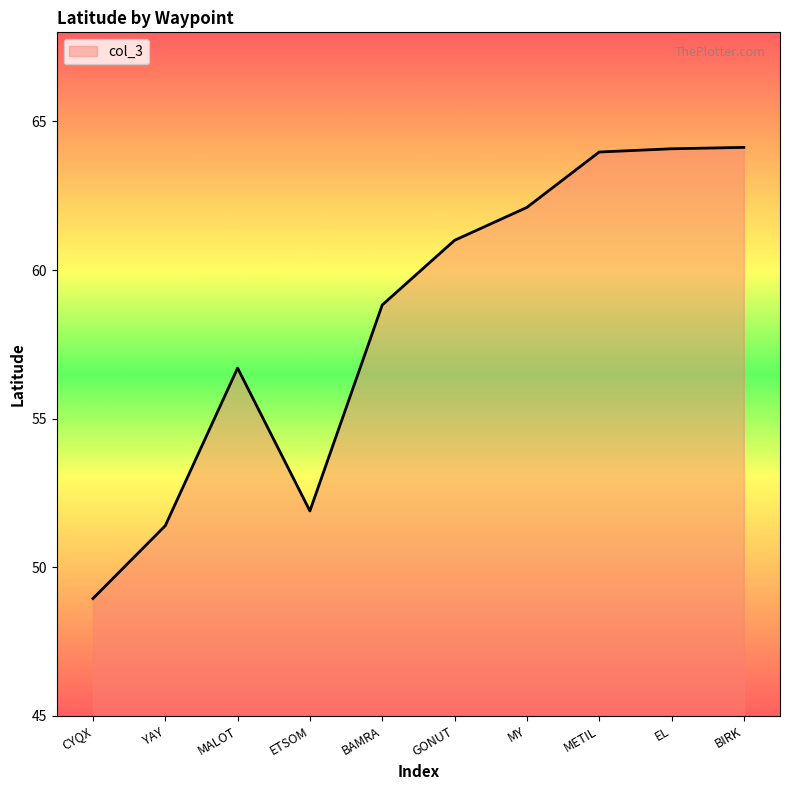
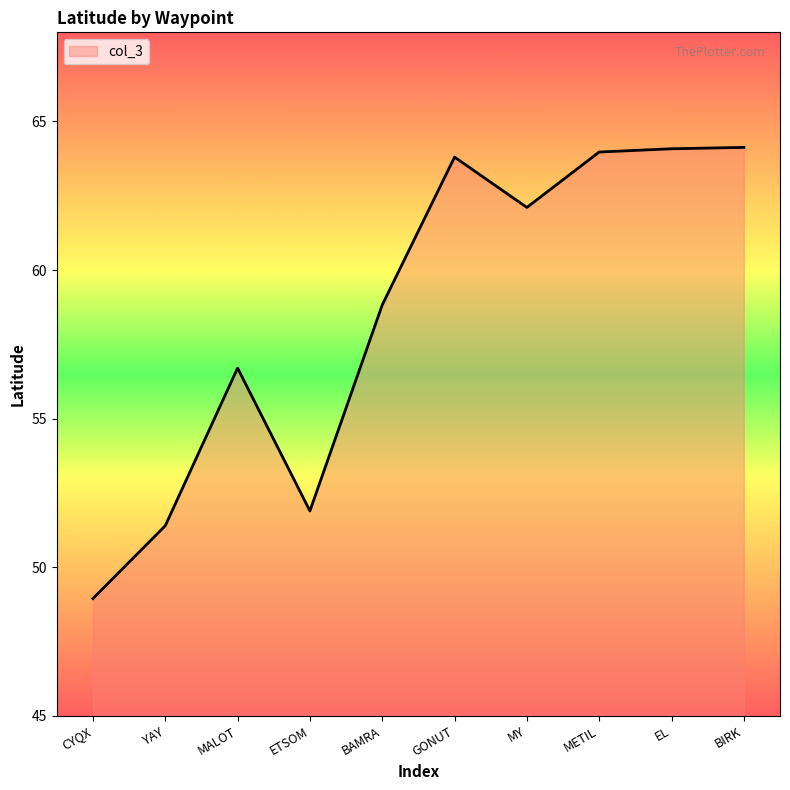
GONUT: 61.0 -> 63.8
